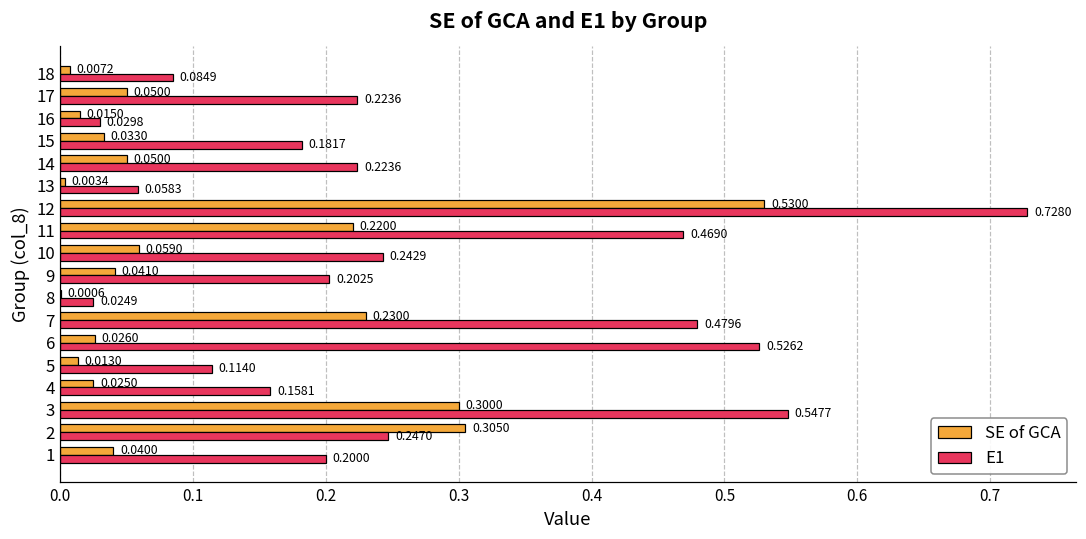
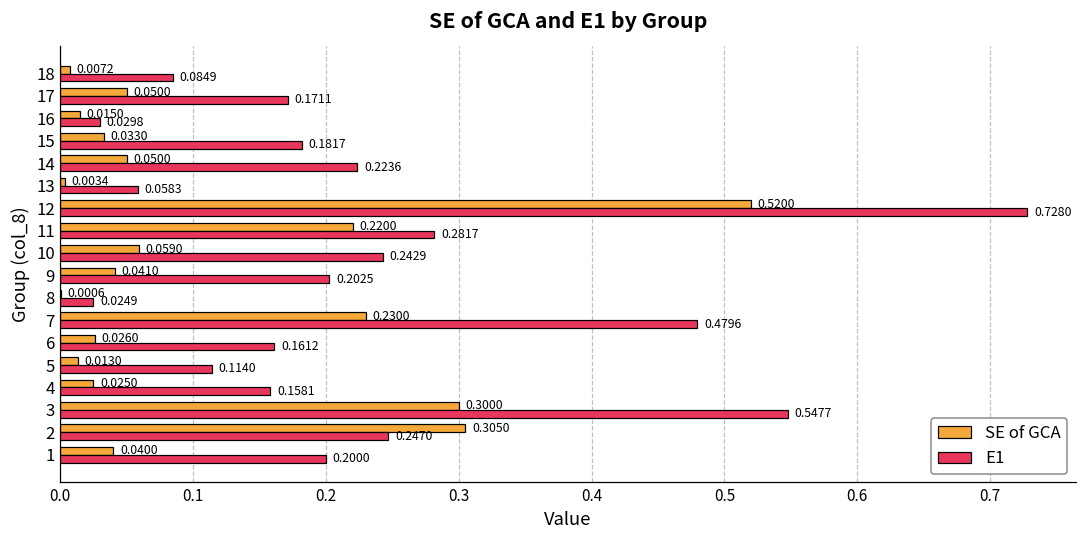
E1, 17: 0.2236 -> 0.1711
SE of GCA, 12: 0.5300 -> 0.5200
E1, 11: 0.4690 -> 0.2817
E1, 6: 0.5262 -> 0.1612
